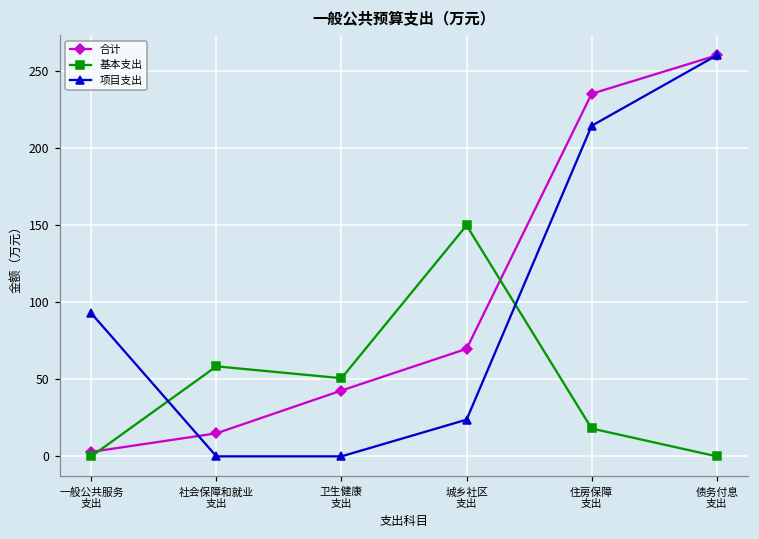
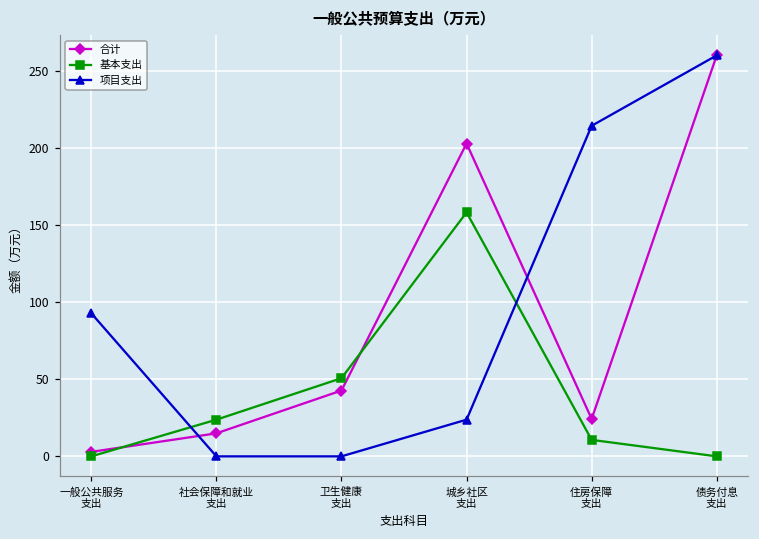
基本支出, 社会保障和就业 支出: 58 -> 24
合计, 城乡社区 支出: 70 -> 203
基本支出, 城乡社区 支出: 150 -> 158
合计, 住房保障 支出: 235 -> 24
基本支出, 住房保障 支出: 18 -> 11
